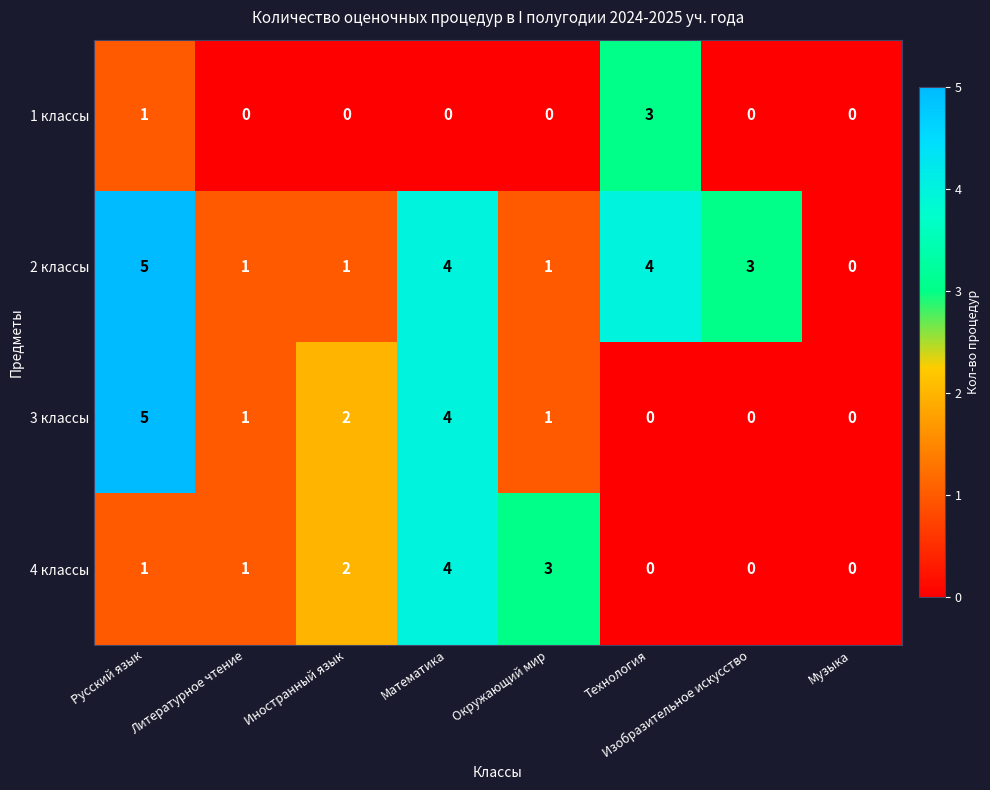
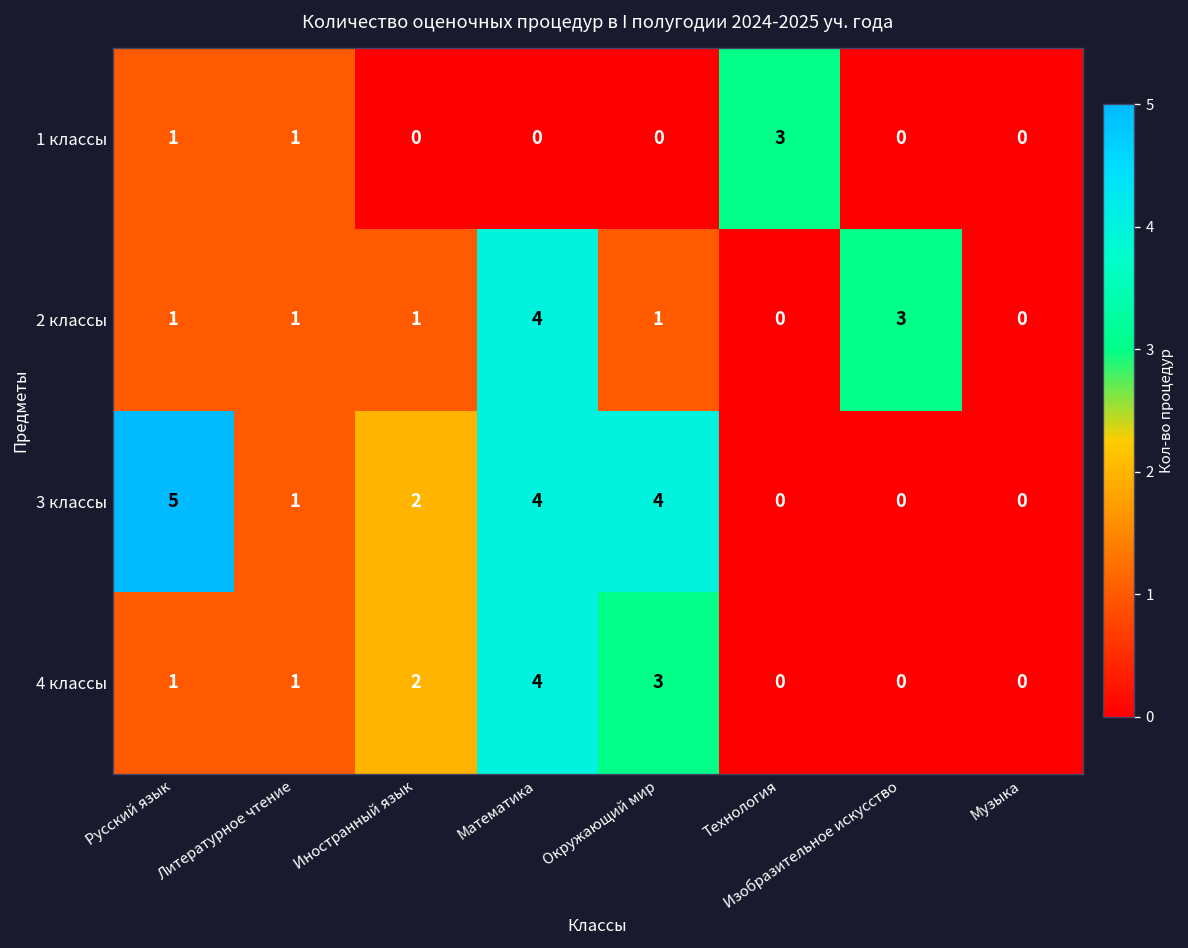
1 классы, Литературное чтение: 0 -> 1
2 классы, Русский язык: 5 -> 1
2 классы, Технология: 4 -> 0
3 классы, Окружающий мир: 1 -> 4
